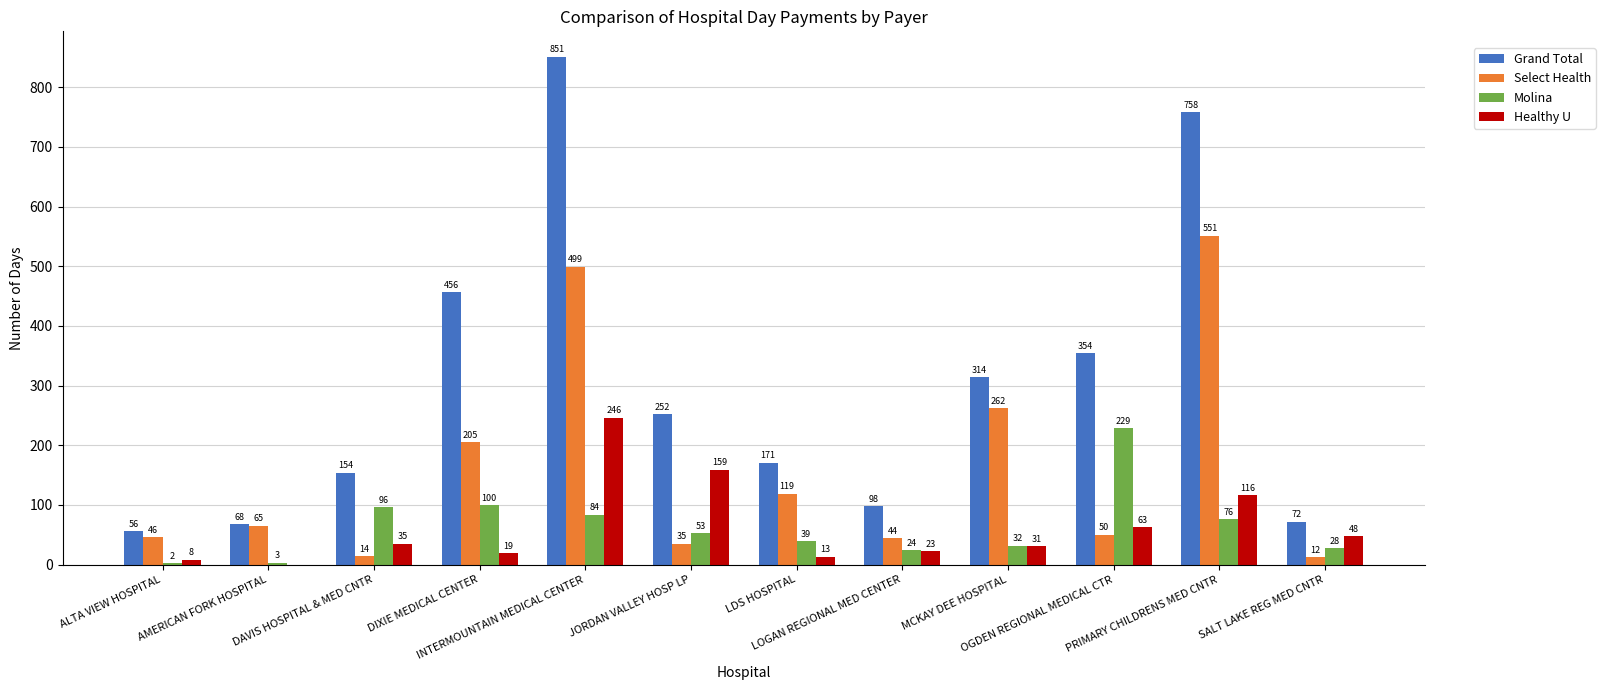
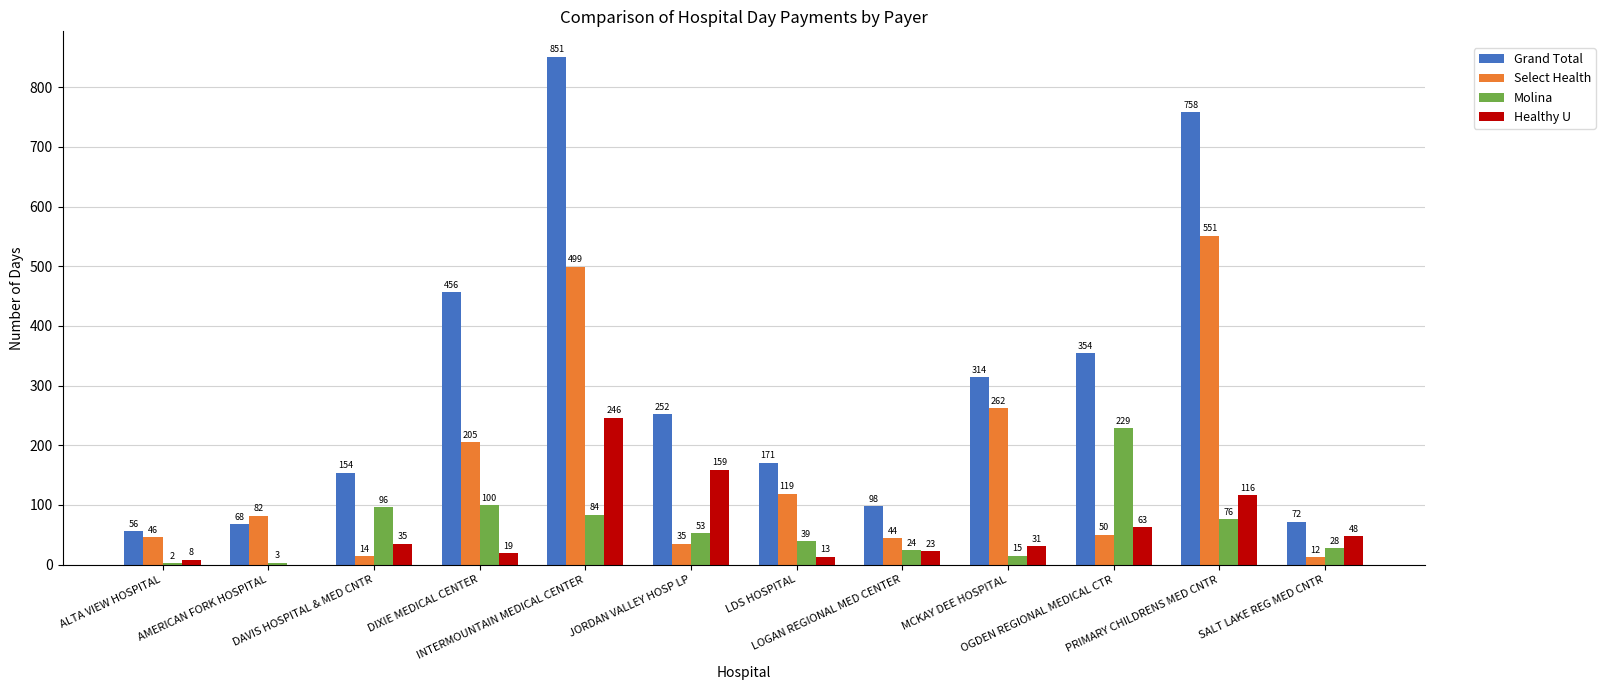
Select Health, AMERICAN FORK HOSPITAL: 65 -> 82
Molina, MCKAY DEE HOSPITAL: 32 -> 15
